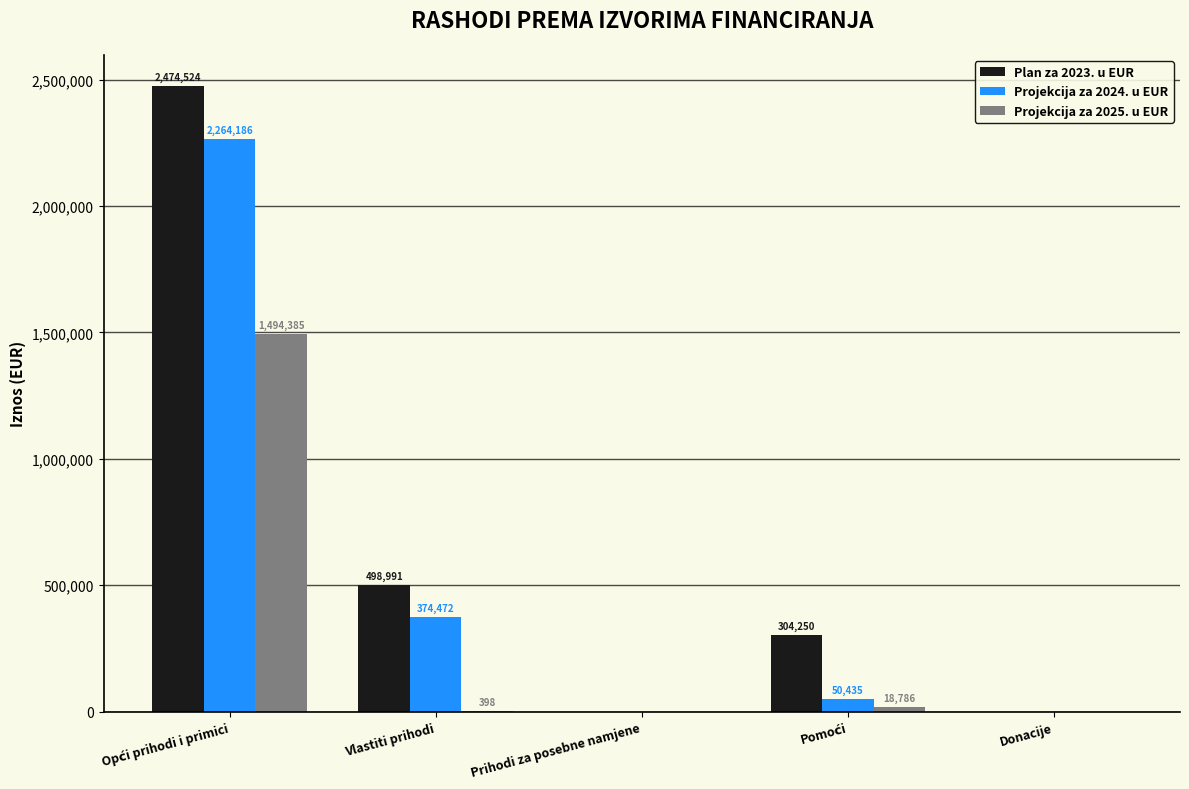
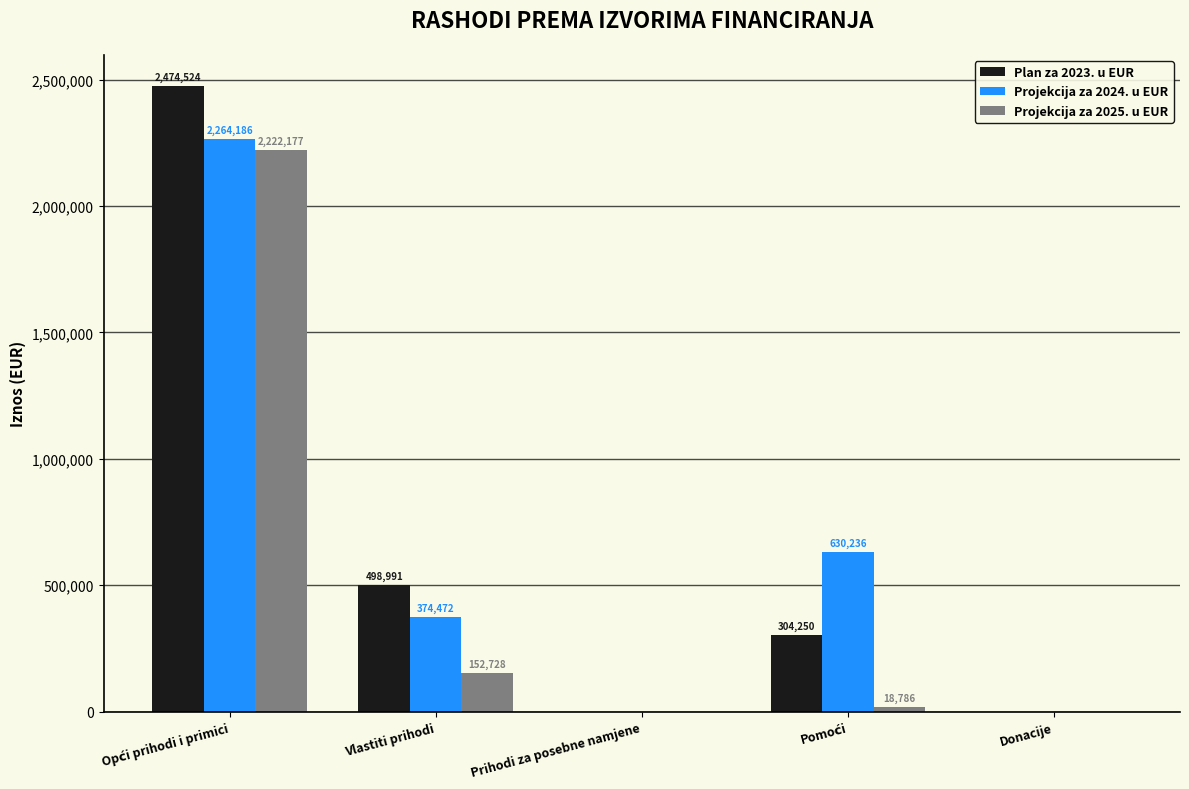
Projekcija za 2025. u EUR, Opći prihodi i primici: 1,494,385 -> 2,222,177
Projekcija za 2025. u EUR, Vlastiti prihodi: 398 -> 152,728
Projekcija za 2024. u EUR, Pomoći: 50,435 -> 630,236
